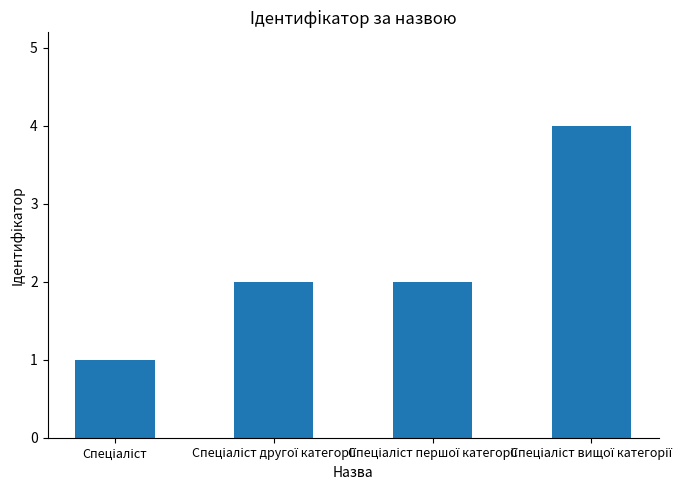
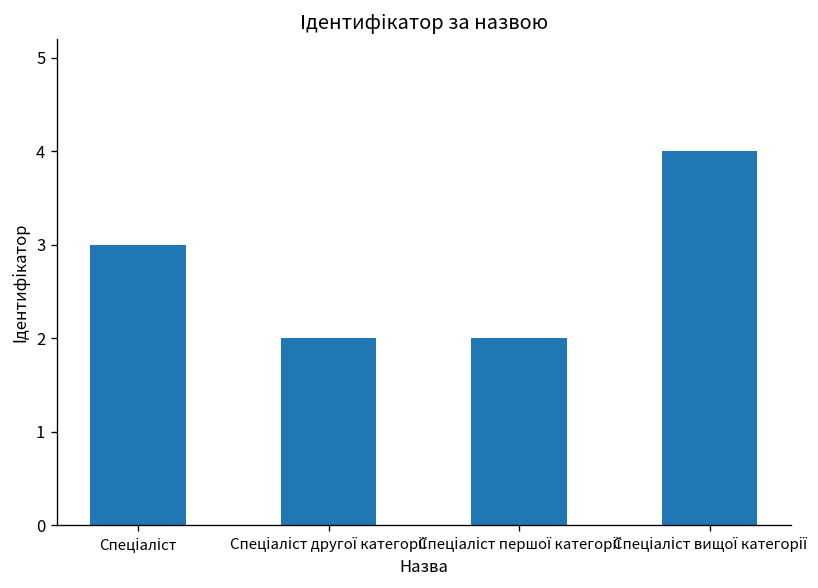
Спеціаліст: 1 -> 3
